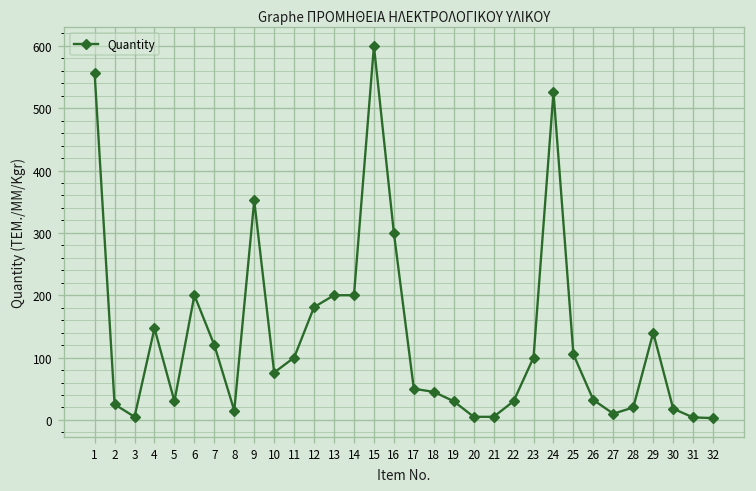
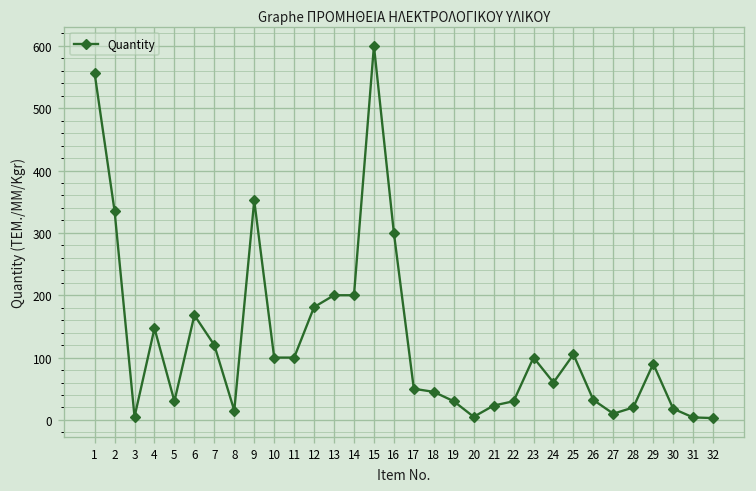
2: 30 -> 340
6: 200 -> 170
10: 80 -> 100
21: 10 -> 20
24: 530 -> 60
29: 140 -> 90
